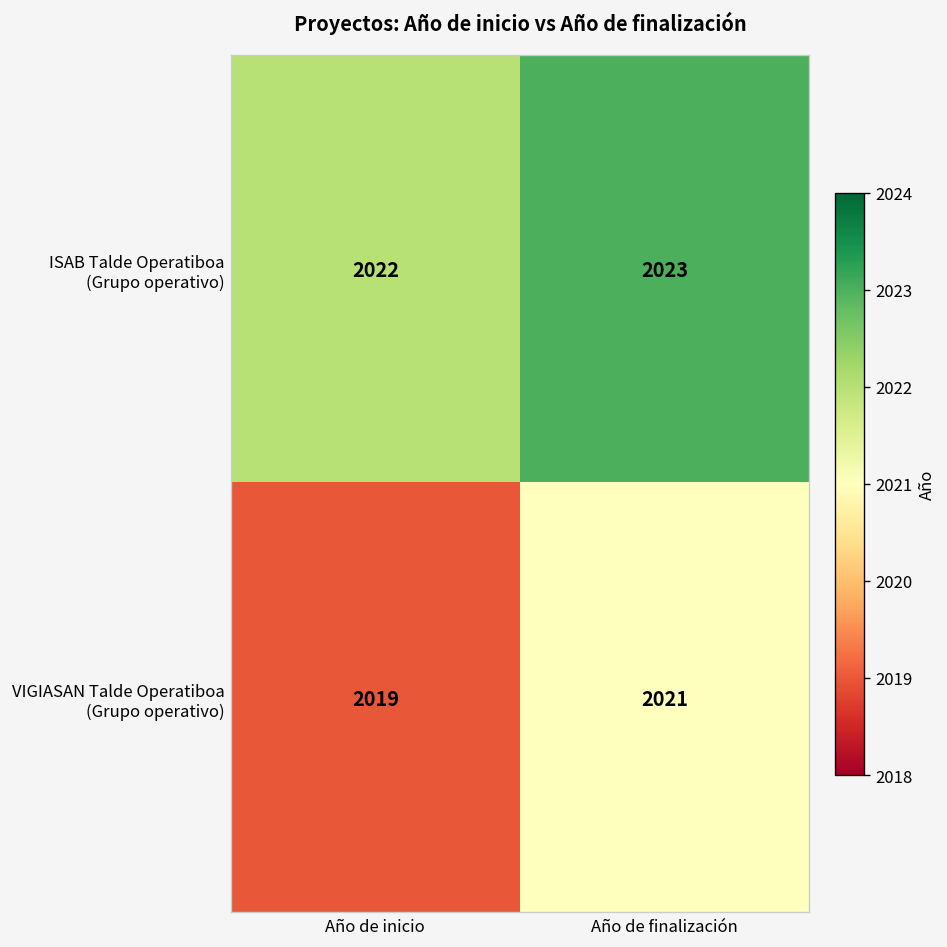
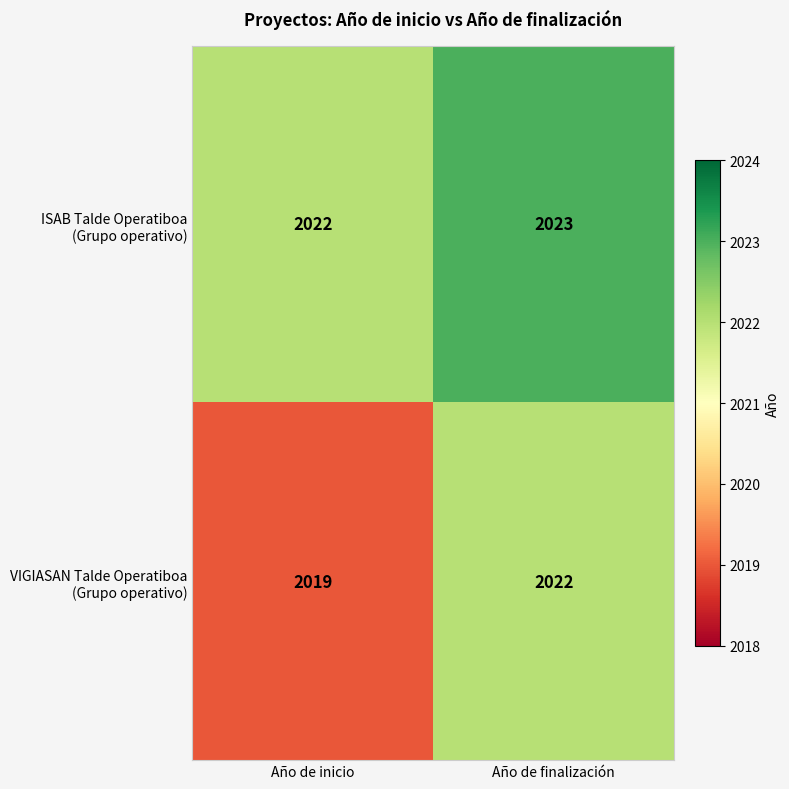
VIGIASAN Talde Operatiboa (Grupo operativo), Año de finalización: 2021 -> 2022
